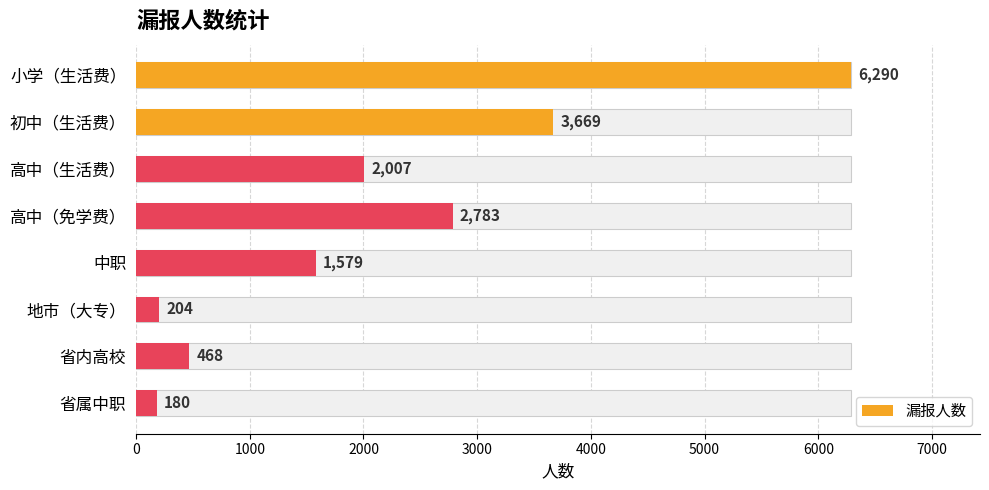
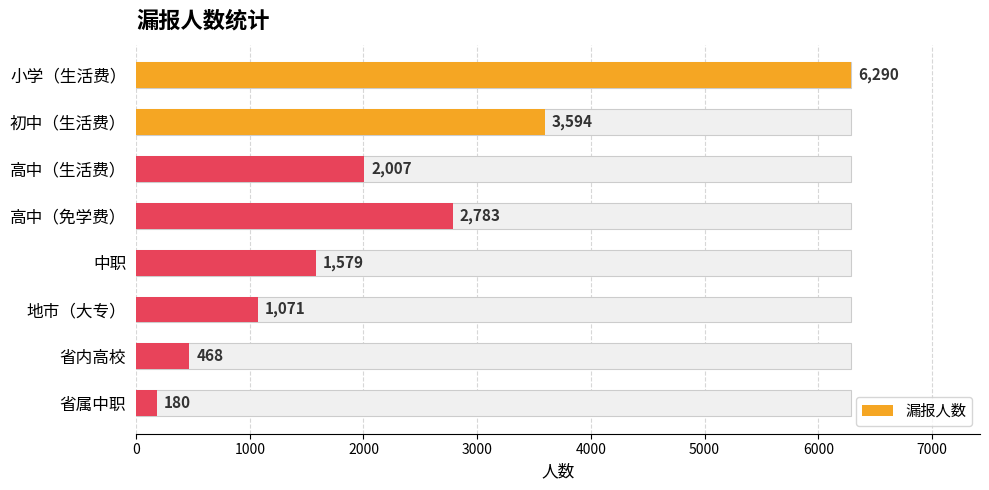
漏报人数, 初中（生活费）: 3,669 -> 3,594
漏报人数, 地市（大专）: 204 -> 1,071
